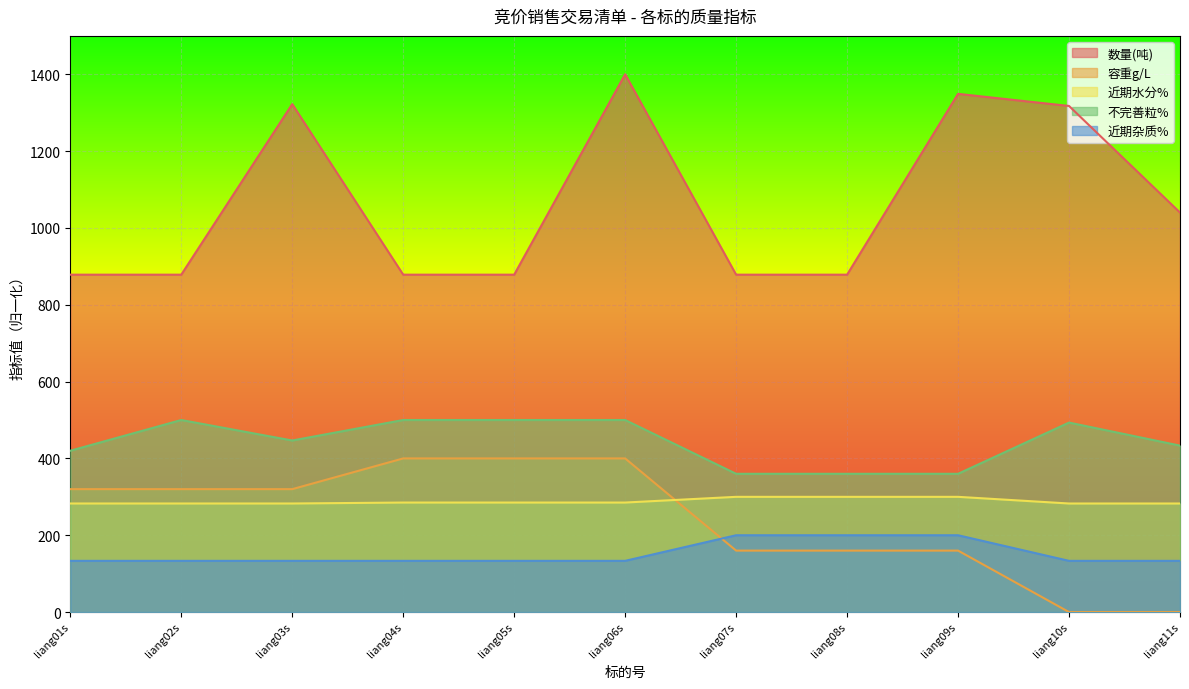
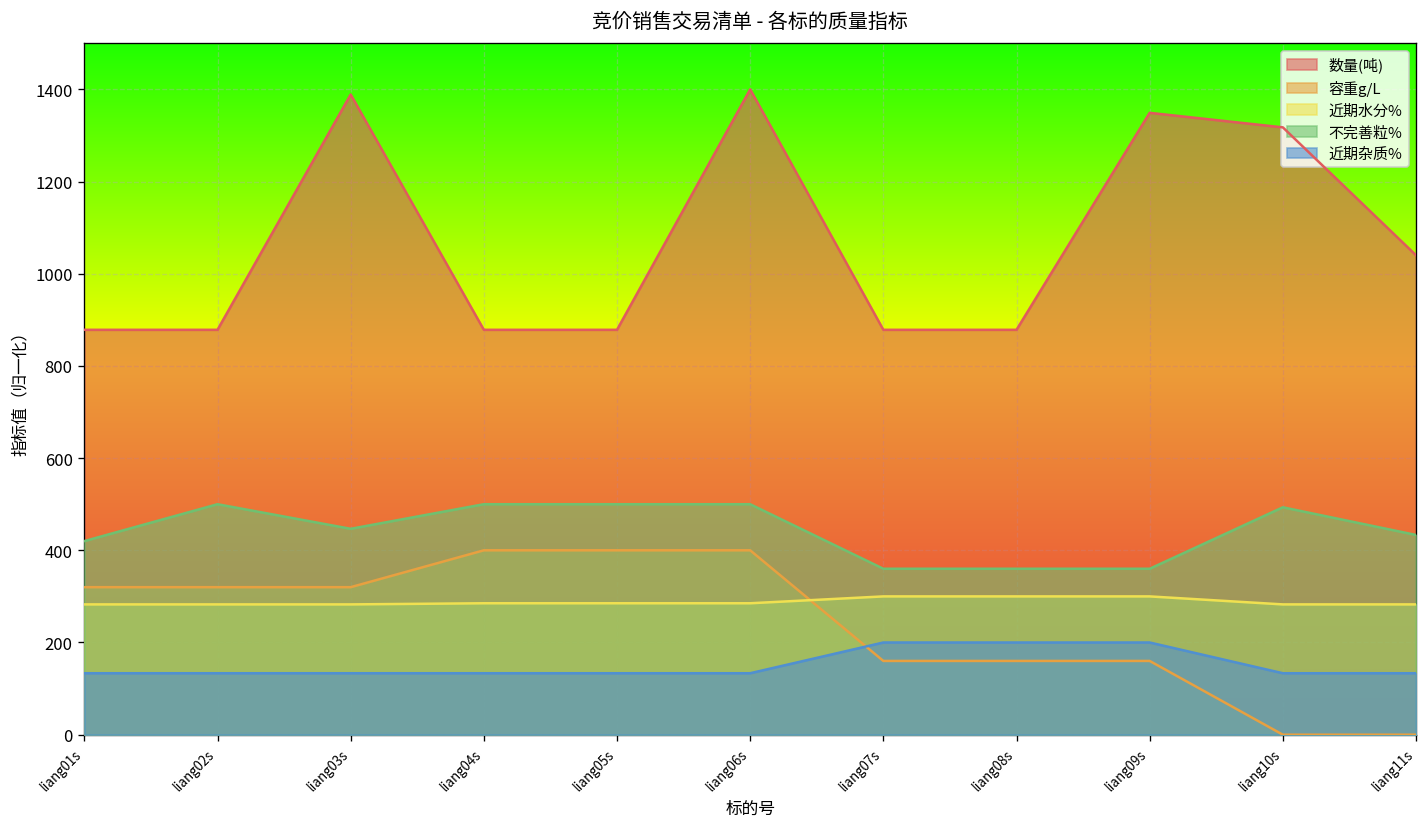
数量(吨), liang03s: 1320 -> 1390
